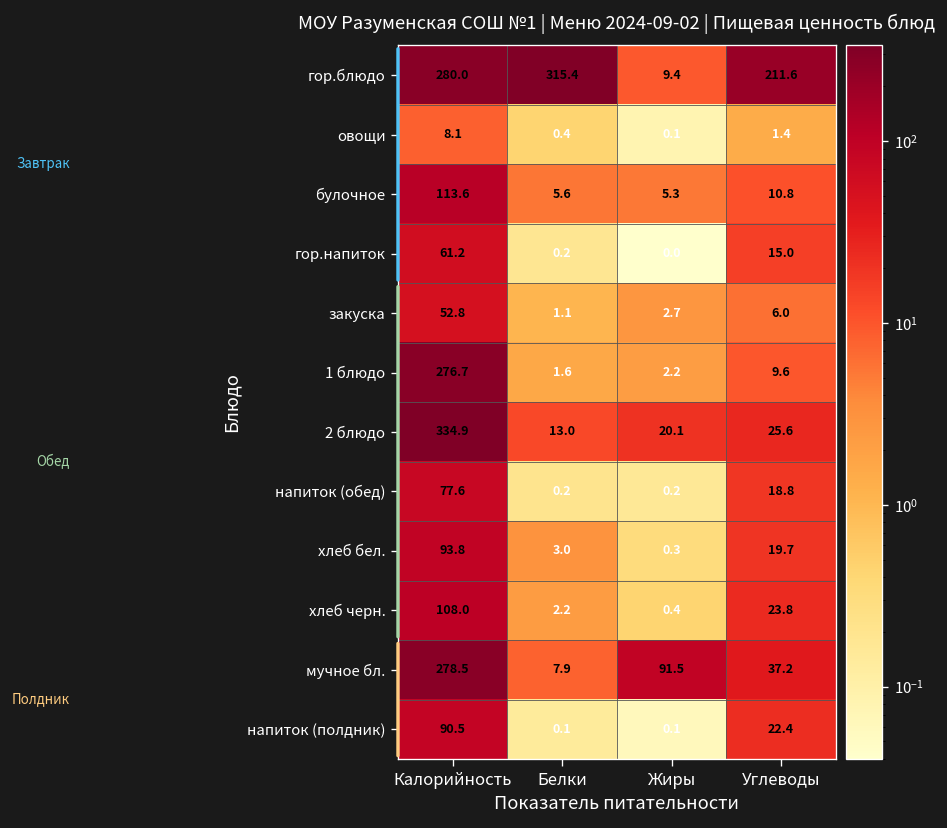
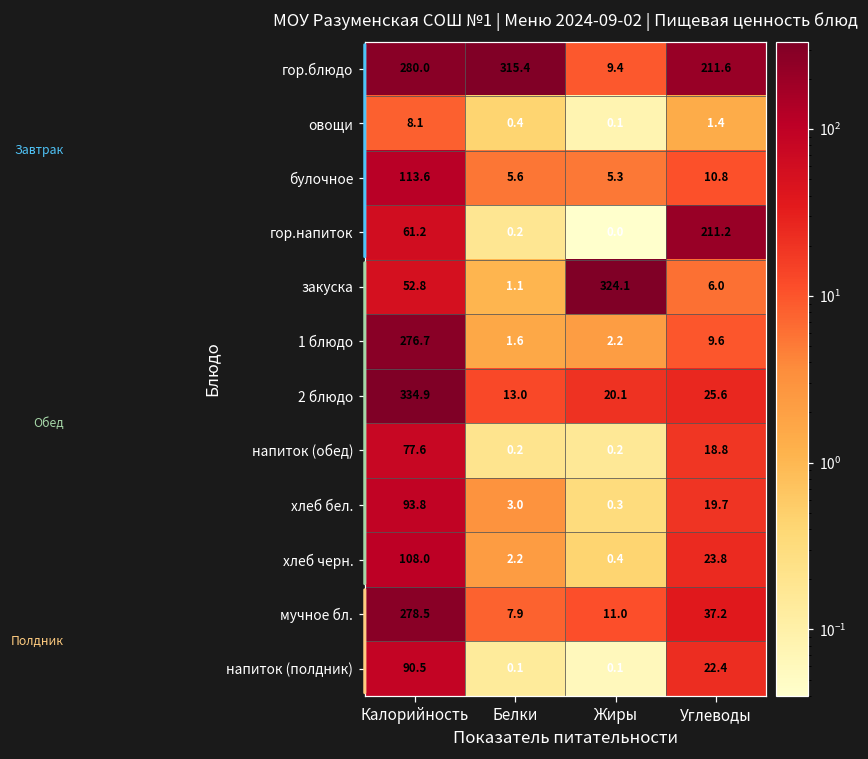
гор.напиток, Углеводы: 15.0 -> 211.2
закуска, Жиры: 2.7 -> 324.1
мучное бл., Жиры: 91.5 -> 11.0
